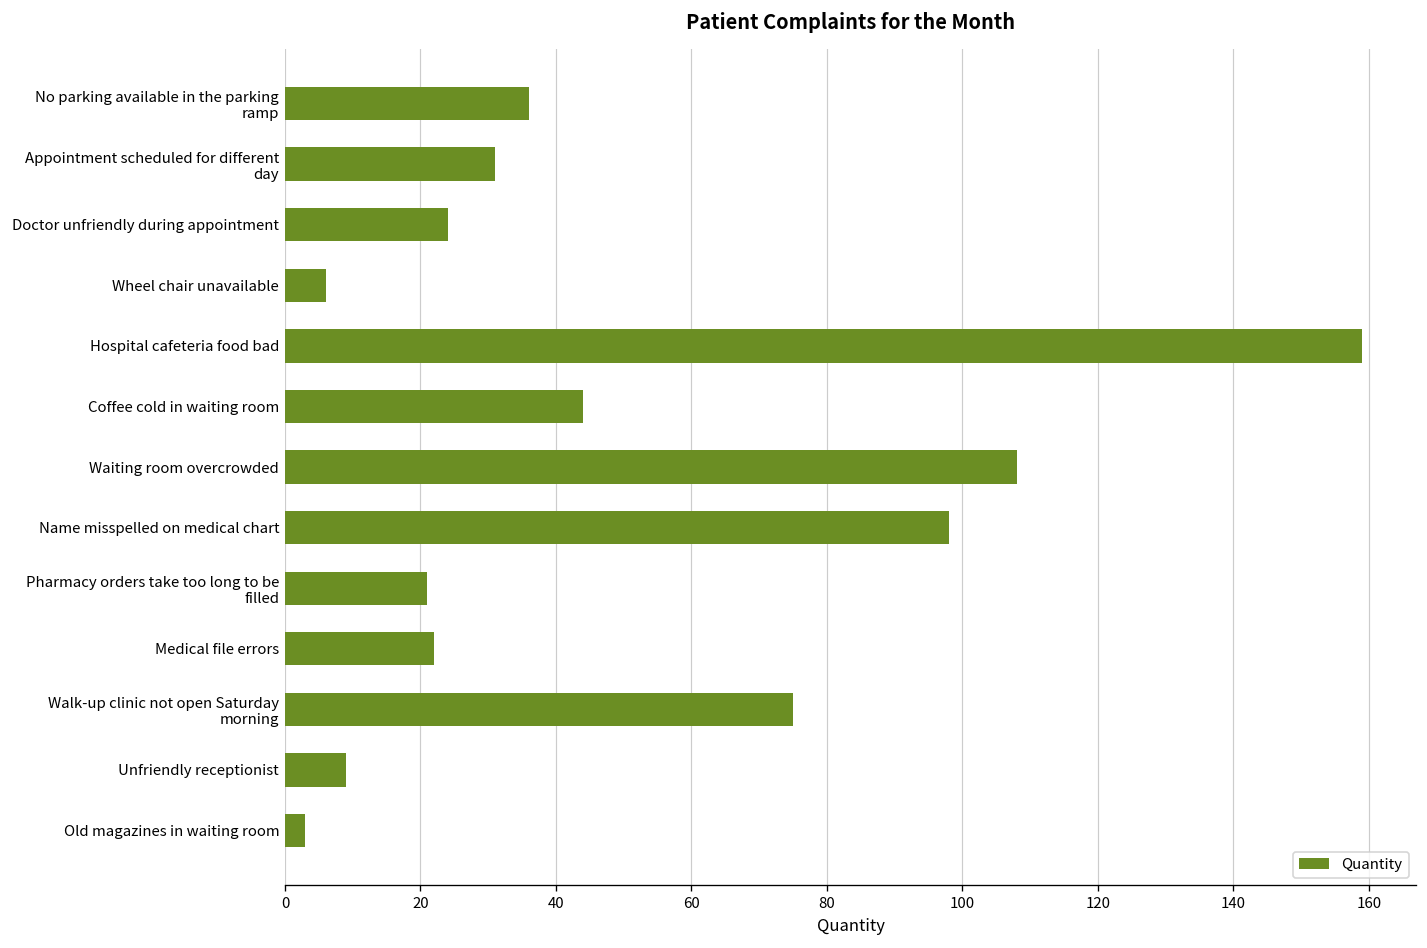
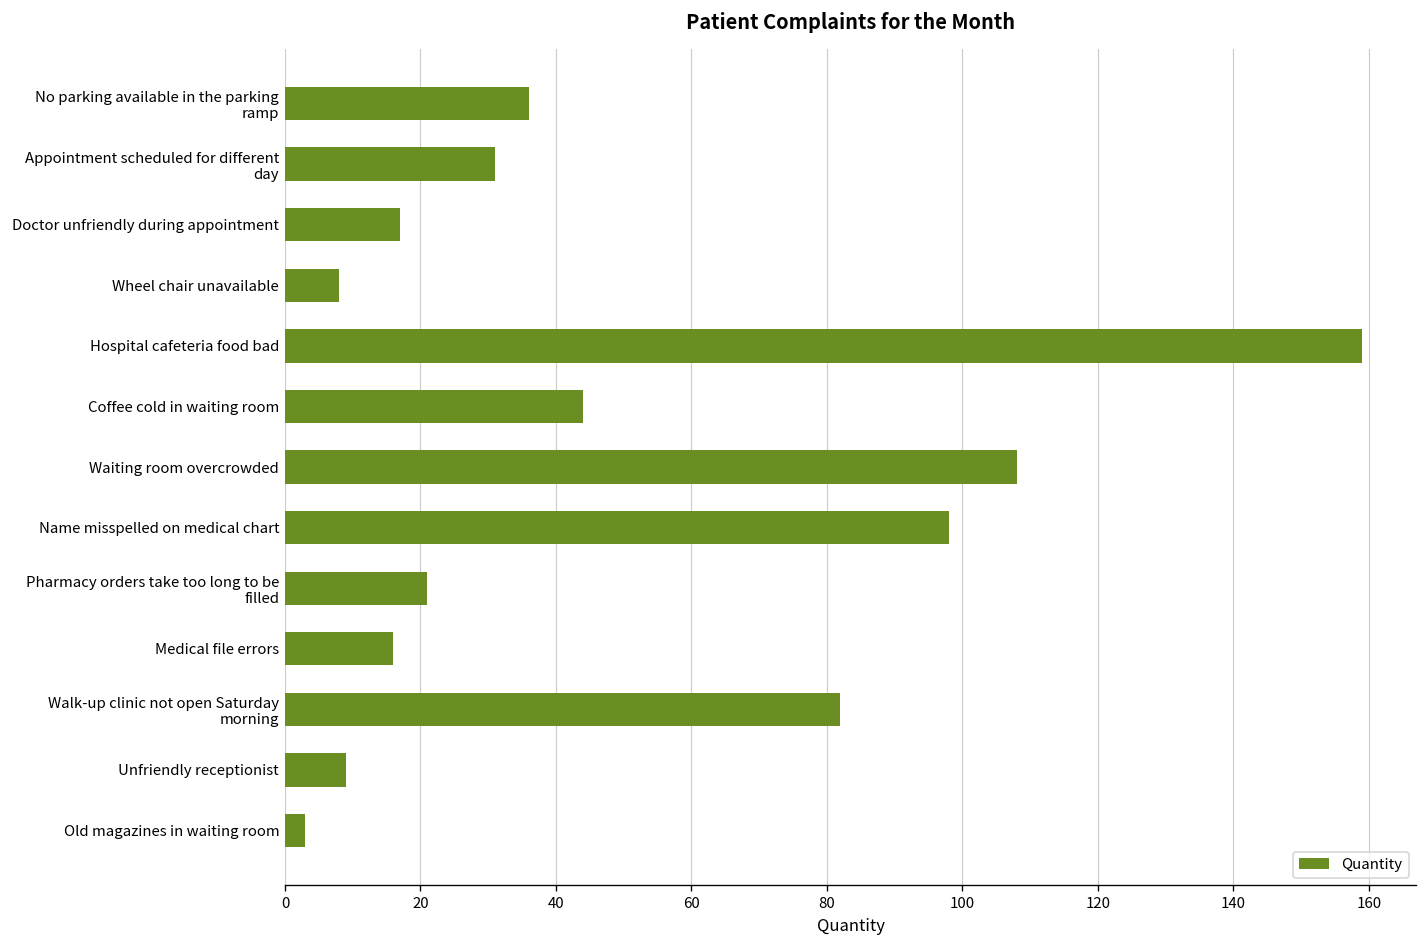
Doctor unfriendly during appointment: 24 -> 17
Wheel chair unavailable: 6 -> 8
Medical file errors: 22 -> 16
Walk-up clinic not open Saturday morning: 75 -> 82
